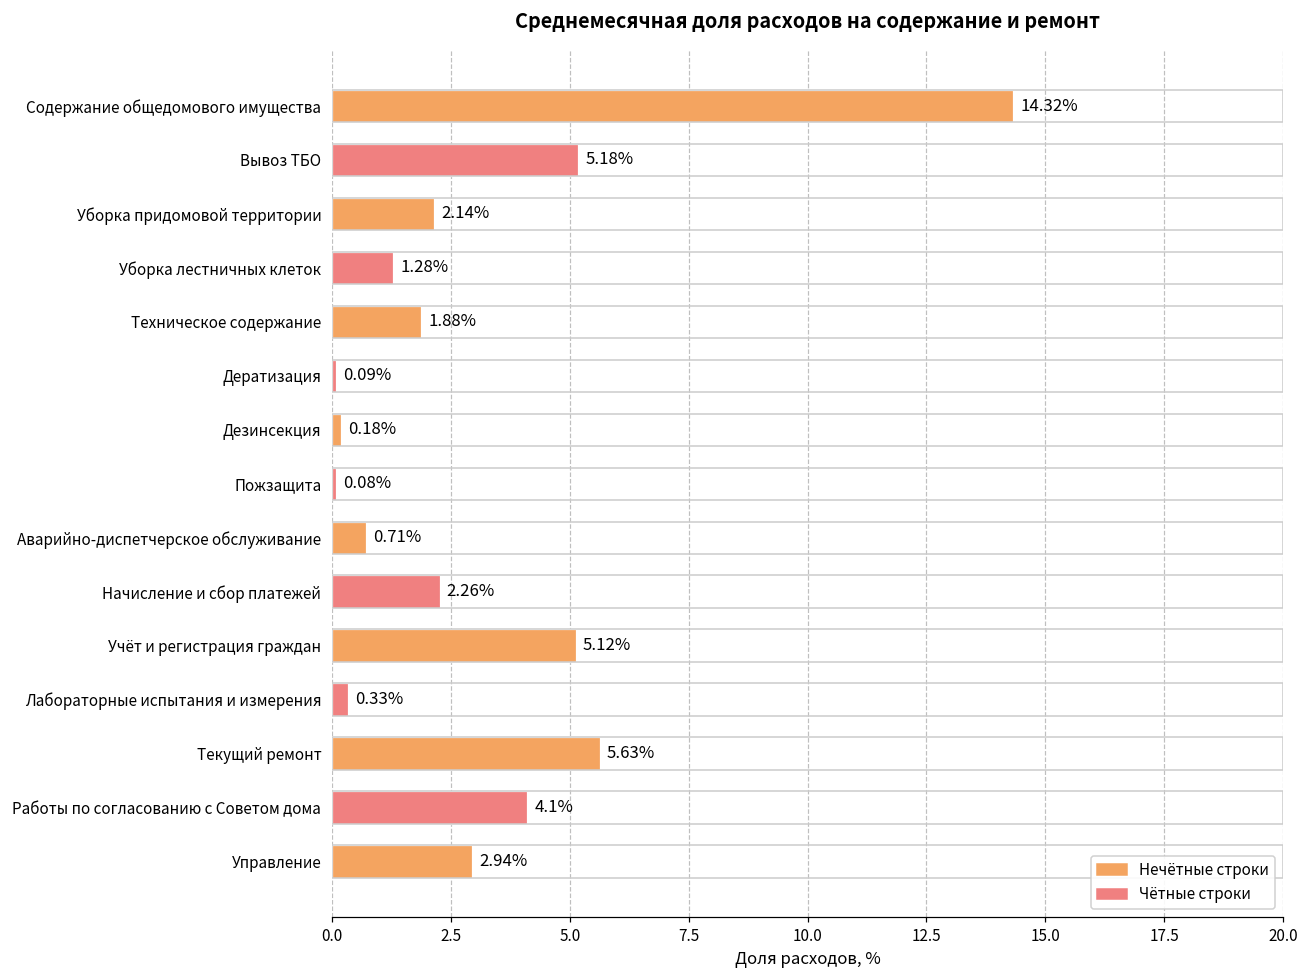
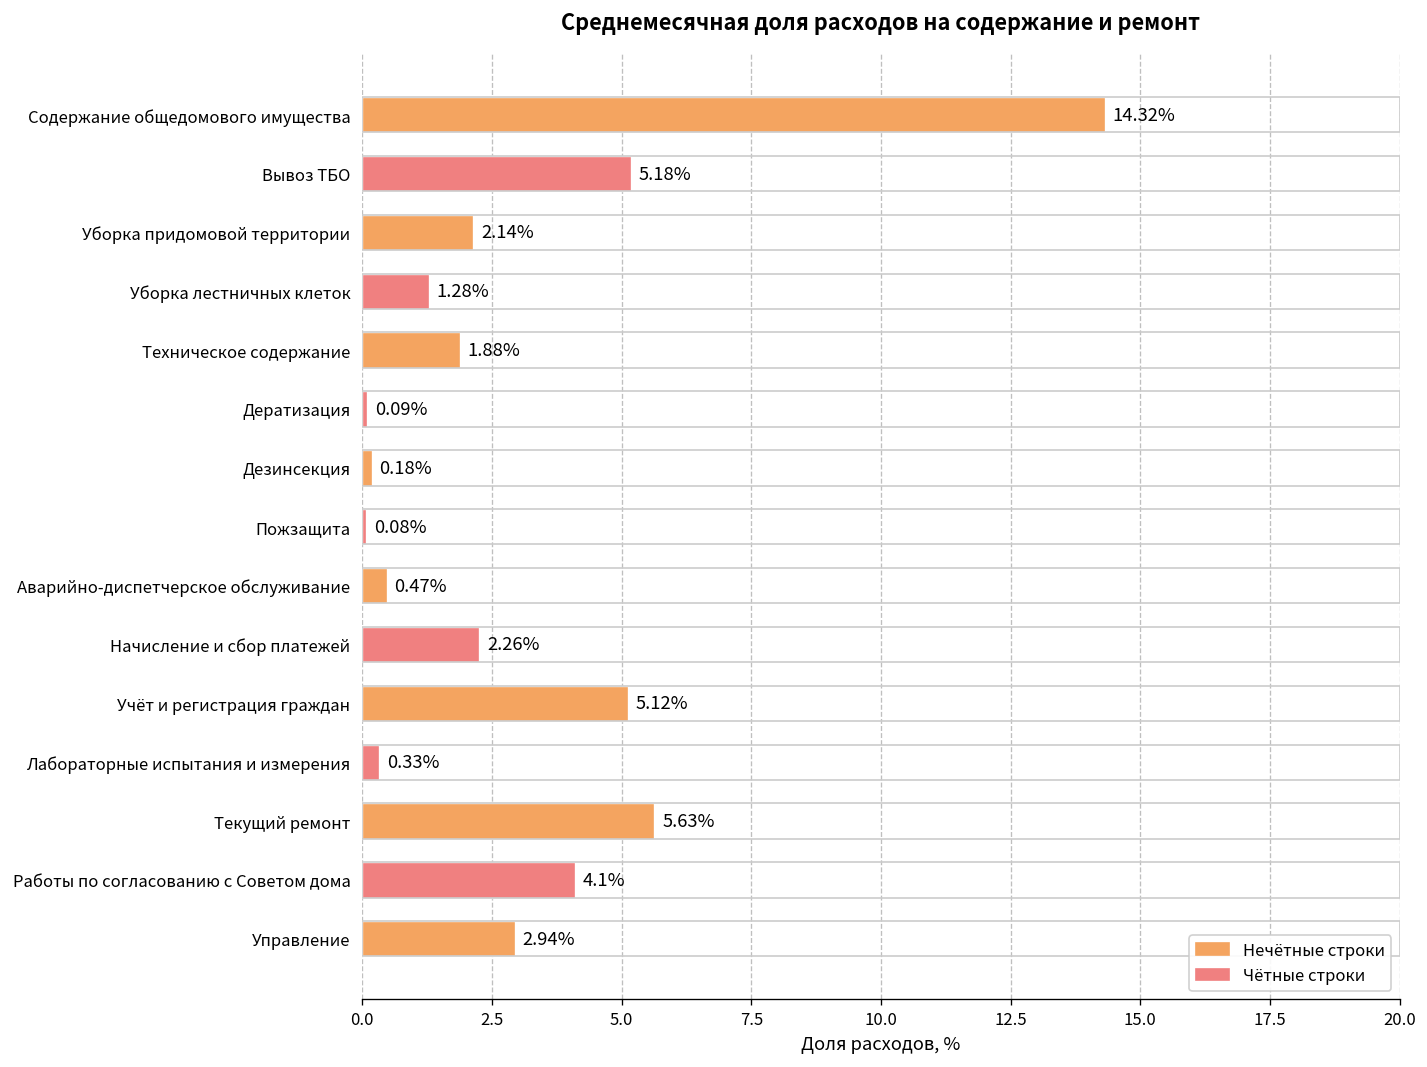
Аварийно-диспетчерское обслуживание: 0.71% -> 0.47%
